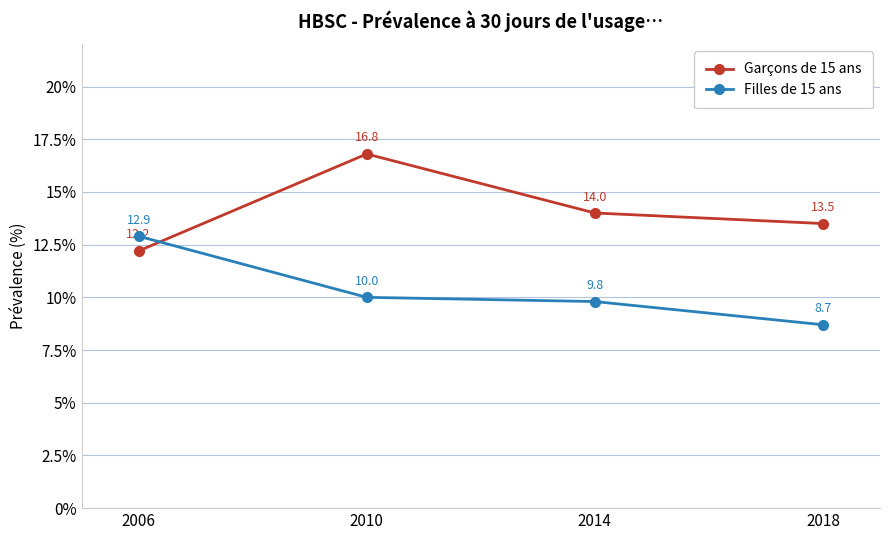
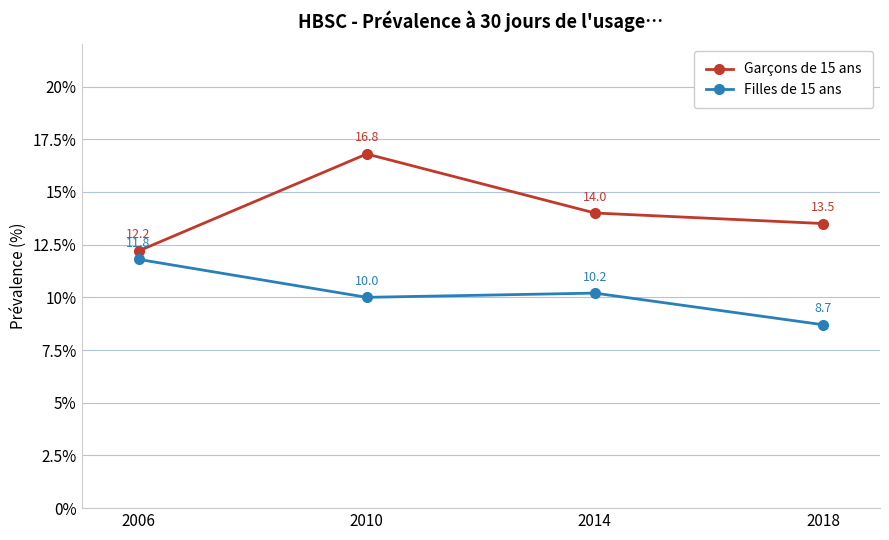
Filles de 15 ans, 2006: 12.9 -> 11.8
Filles de 15 ans, 2014: 9.8 -> 10.2
